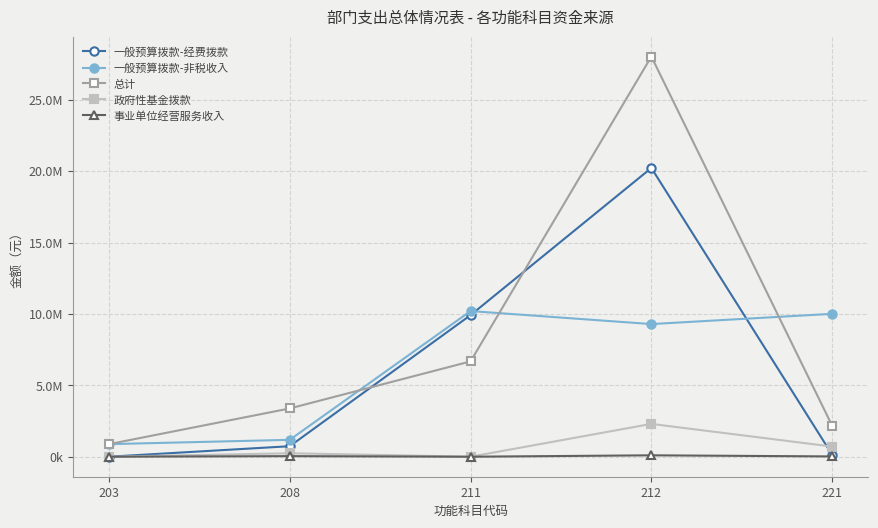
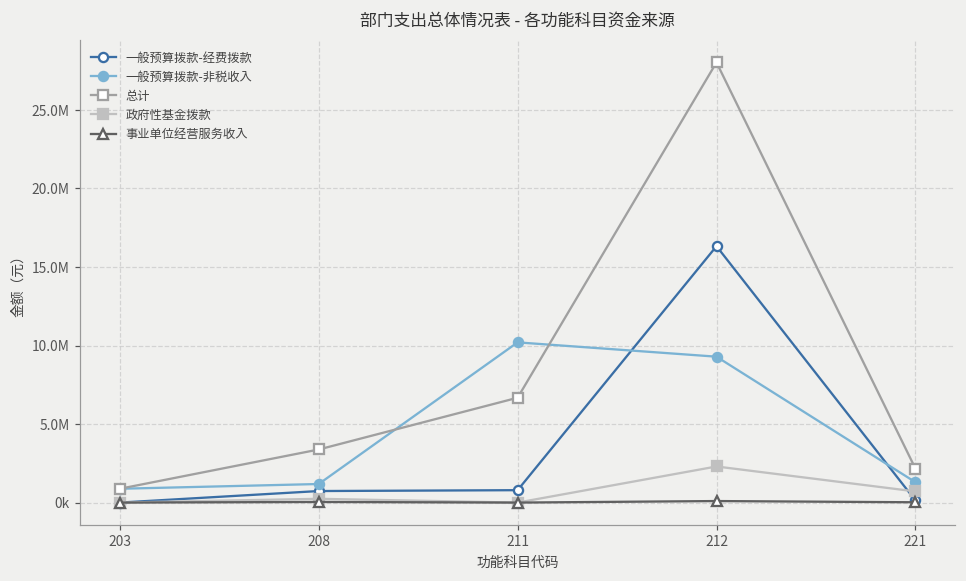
一般预算拨款-经费拨款, 211: 9900000 -> 800000
一般预算拨款-经费拨款, 212: 20200000 -> 16300000
一般预算拨款-非税收入, 221: 10000000 -> 1300000
